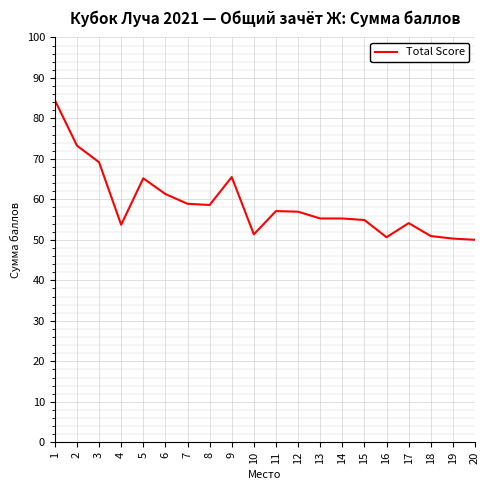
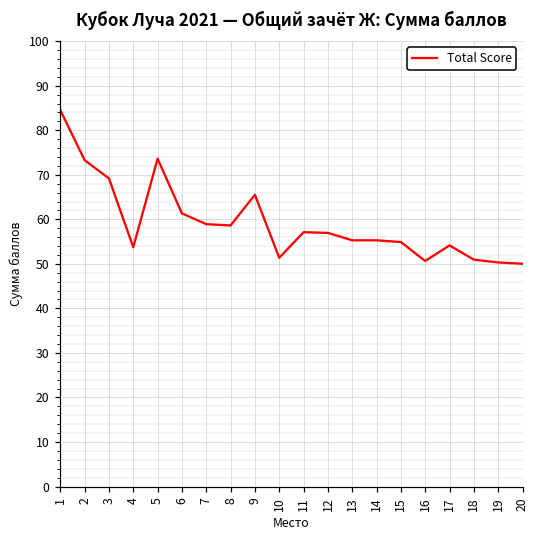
5: 65 -> 74
